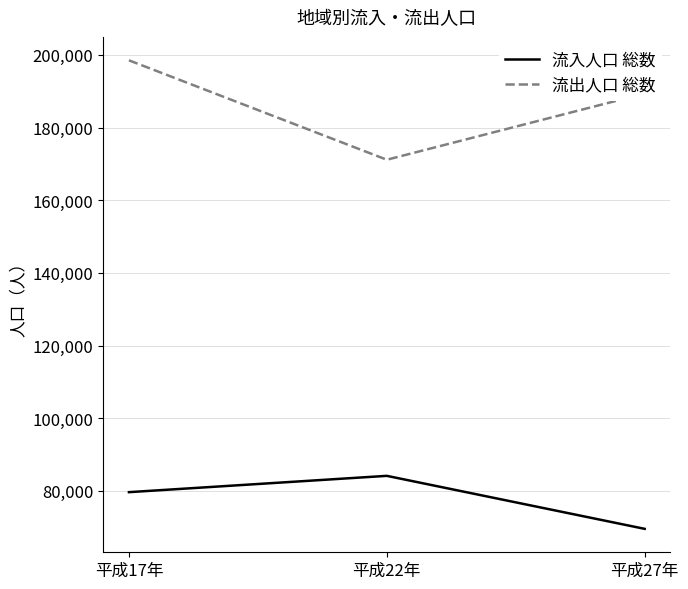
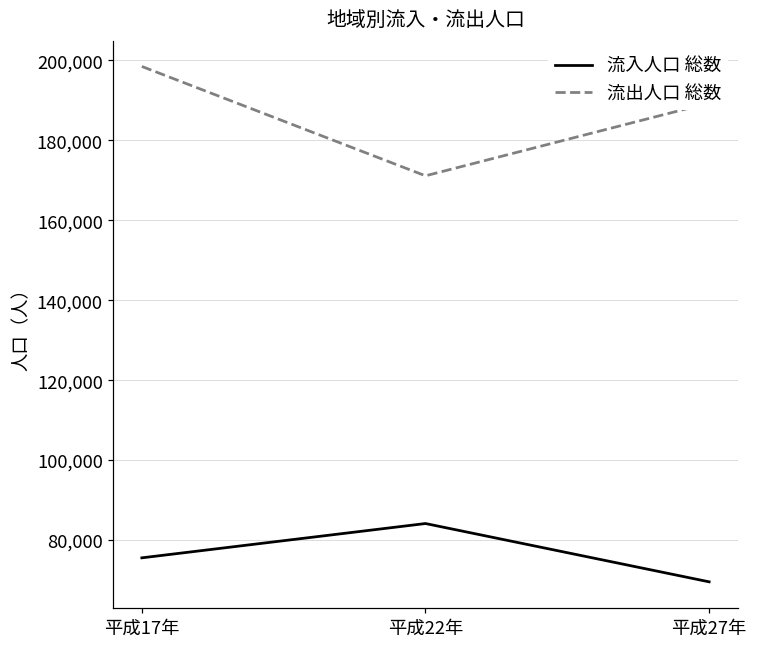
流入人口 総数, 平成17年: 80,000 -> 76,000
